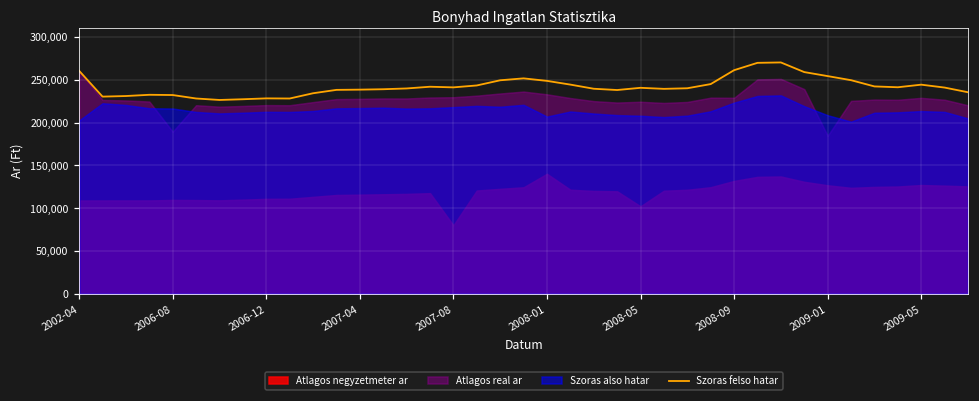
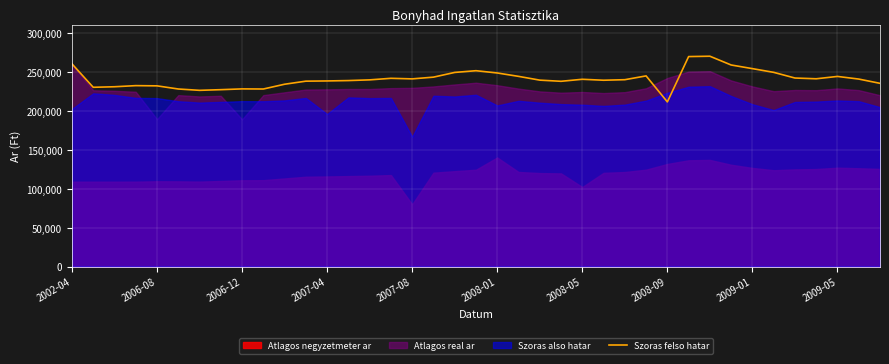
Atlagos real ar, 2006-12: 220,000 -> 190,000
Szoras also hatar, 2007-04: 220,000 -> 200,000
Szoras also hatar, 2007-08: 220,000 -> 170,000
Szoras felso hatar, 2008-09: 260,000 -> 210,000
Atlagos real ar, 2008-09: 230,000 -> 240,000
Atlagos real ar, 2009-01: 180,000 -> 230,000
